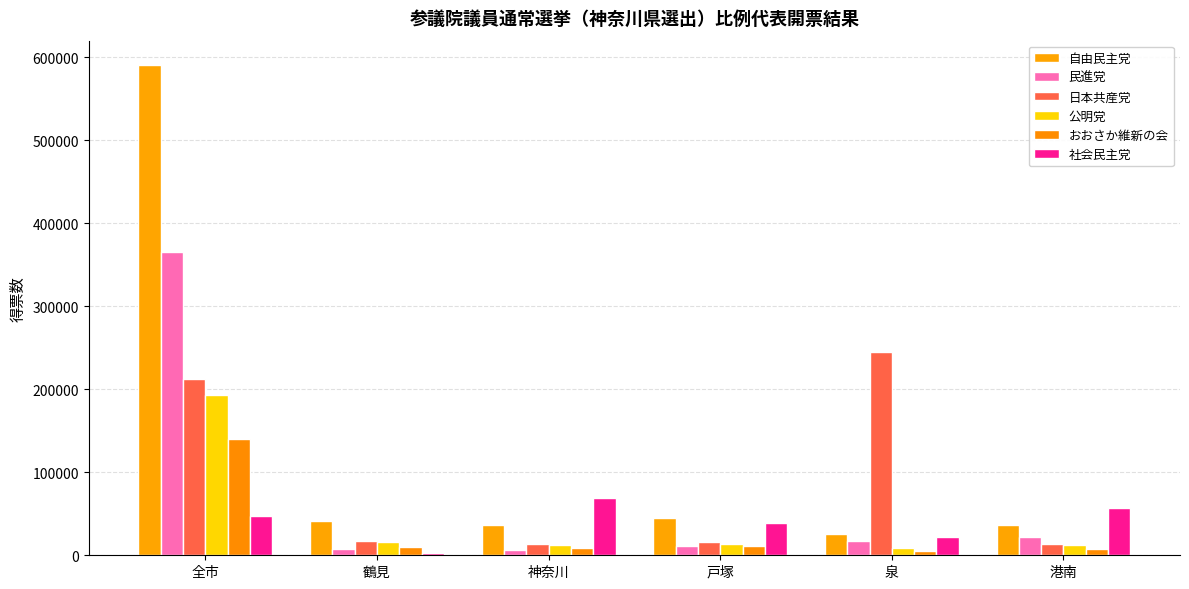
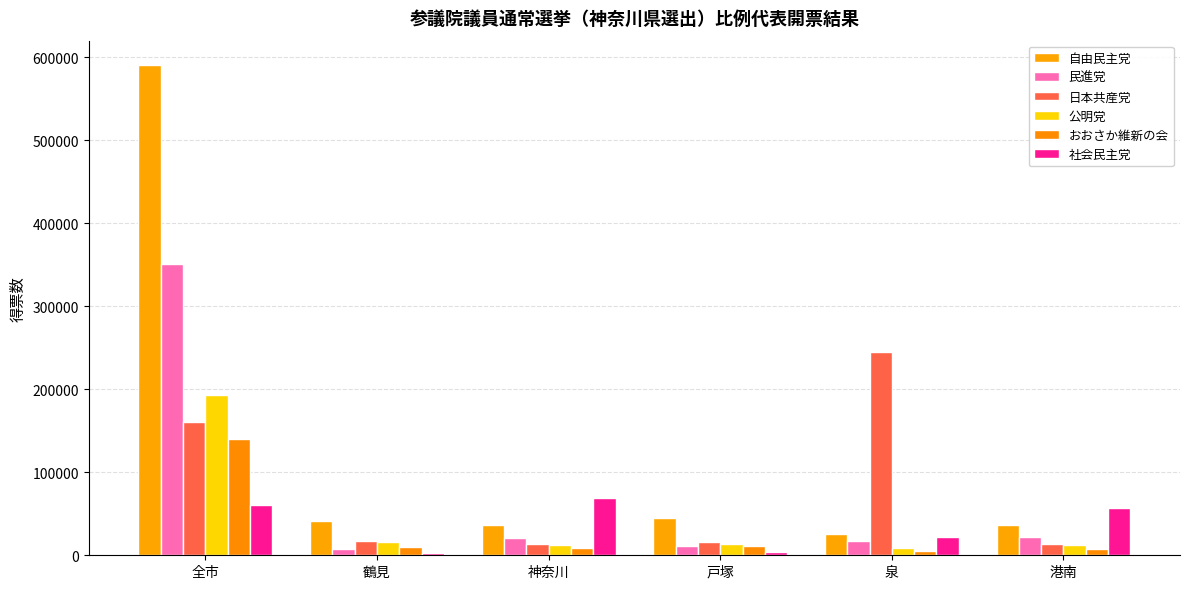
民進党, 全市: 370000 -> 350000
日本共産党, 全市: 210000 -> 160000
社会民主党, 全市: 50000 -> 60000
民進党, 神奈川: 10000 -> 20000
社会民主党, 戸塚: 40000 -> 0
